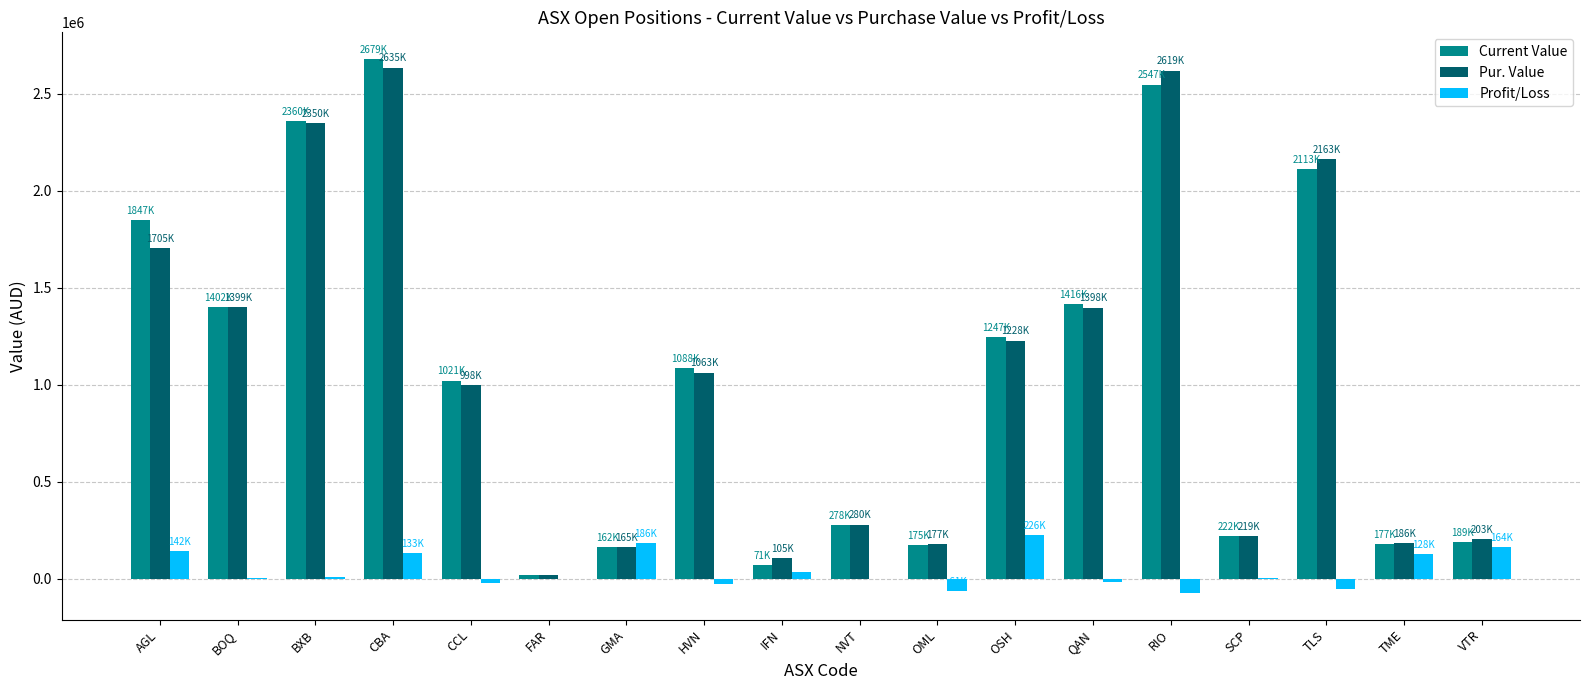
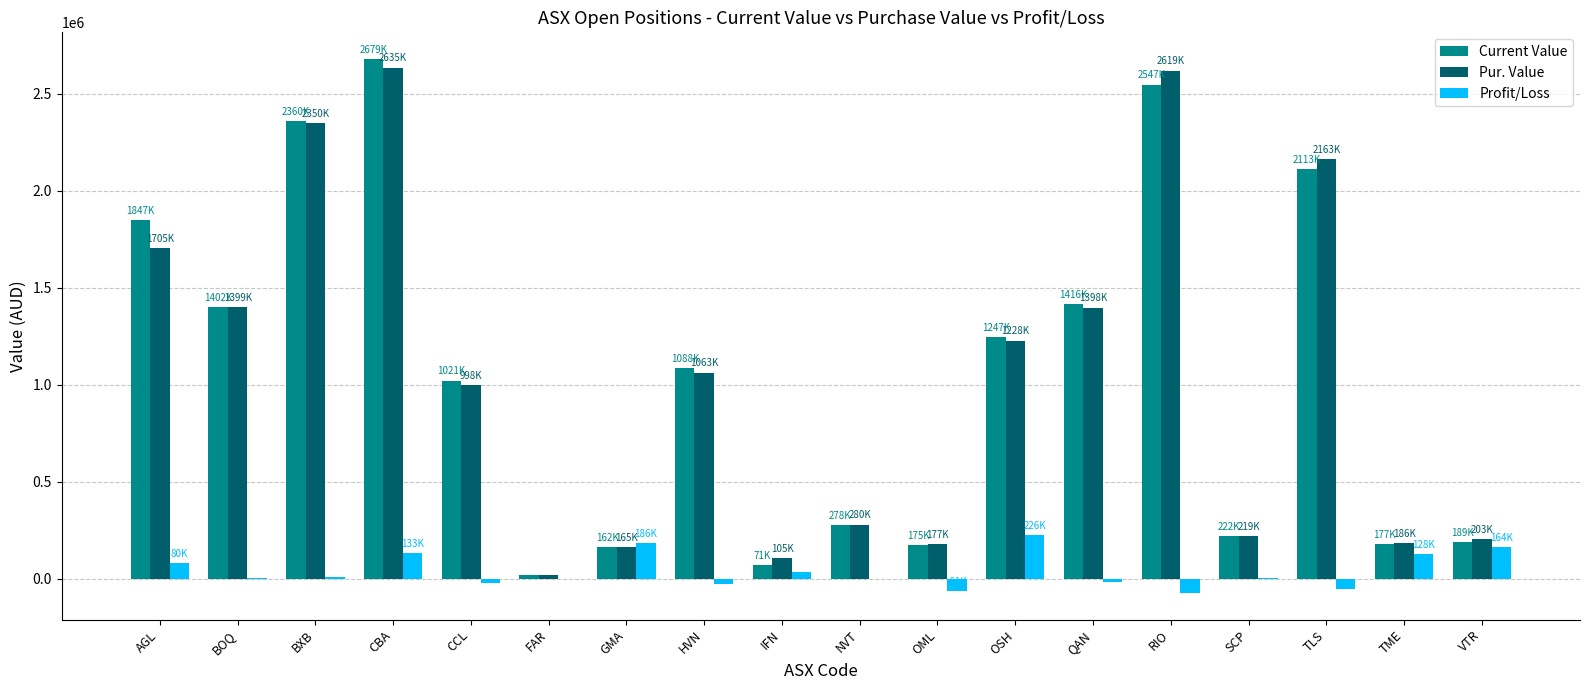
Profit/Loss, AGL: 142K -> 80K
